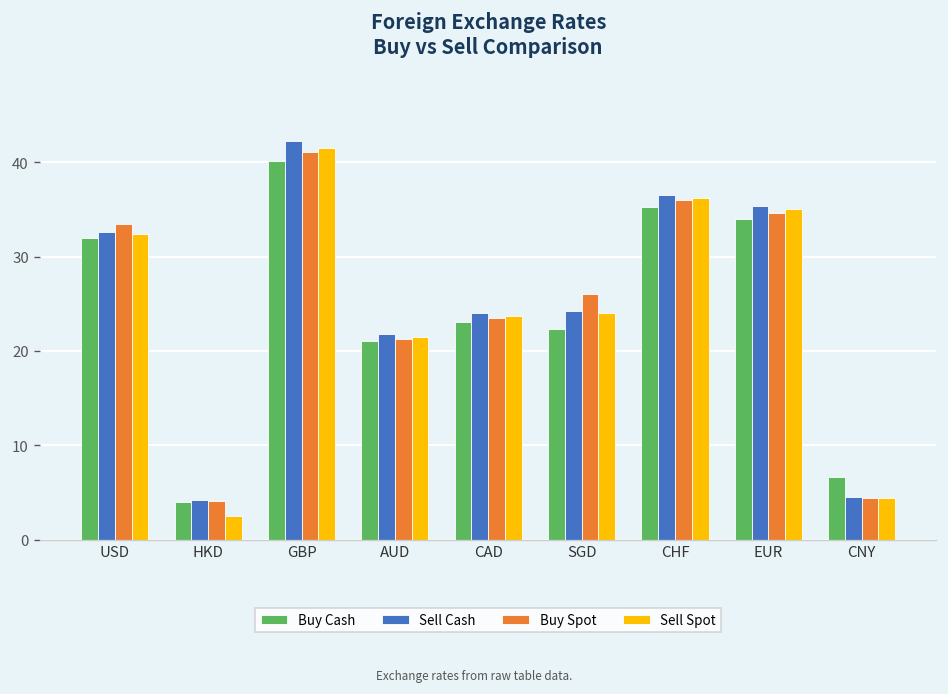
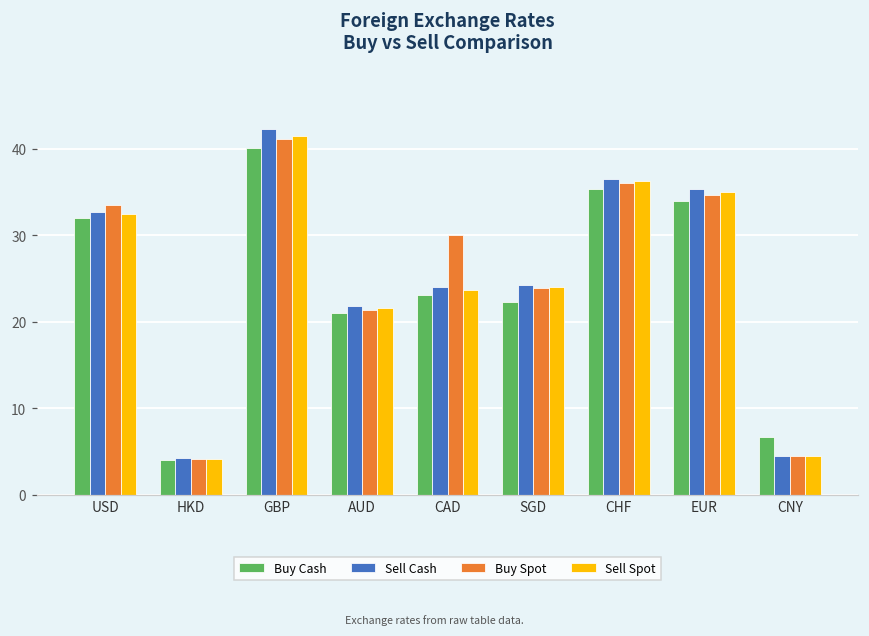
Sell Spot, HKD: 2 -> 4
Buy Spot, CAD: 23 -> 30
Buy Spot, SGD: 26 -> 24
